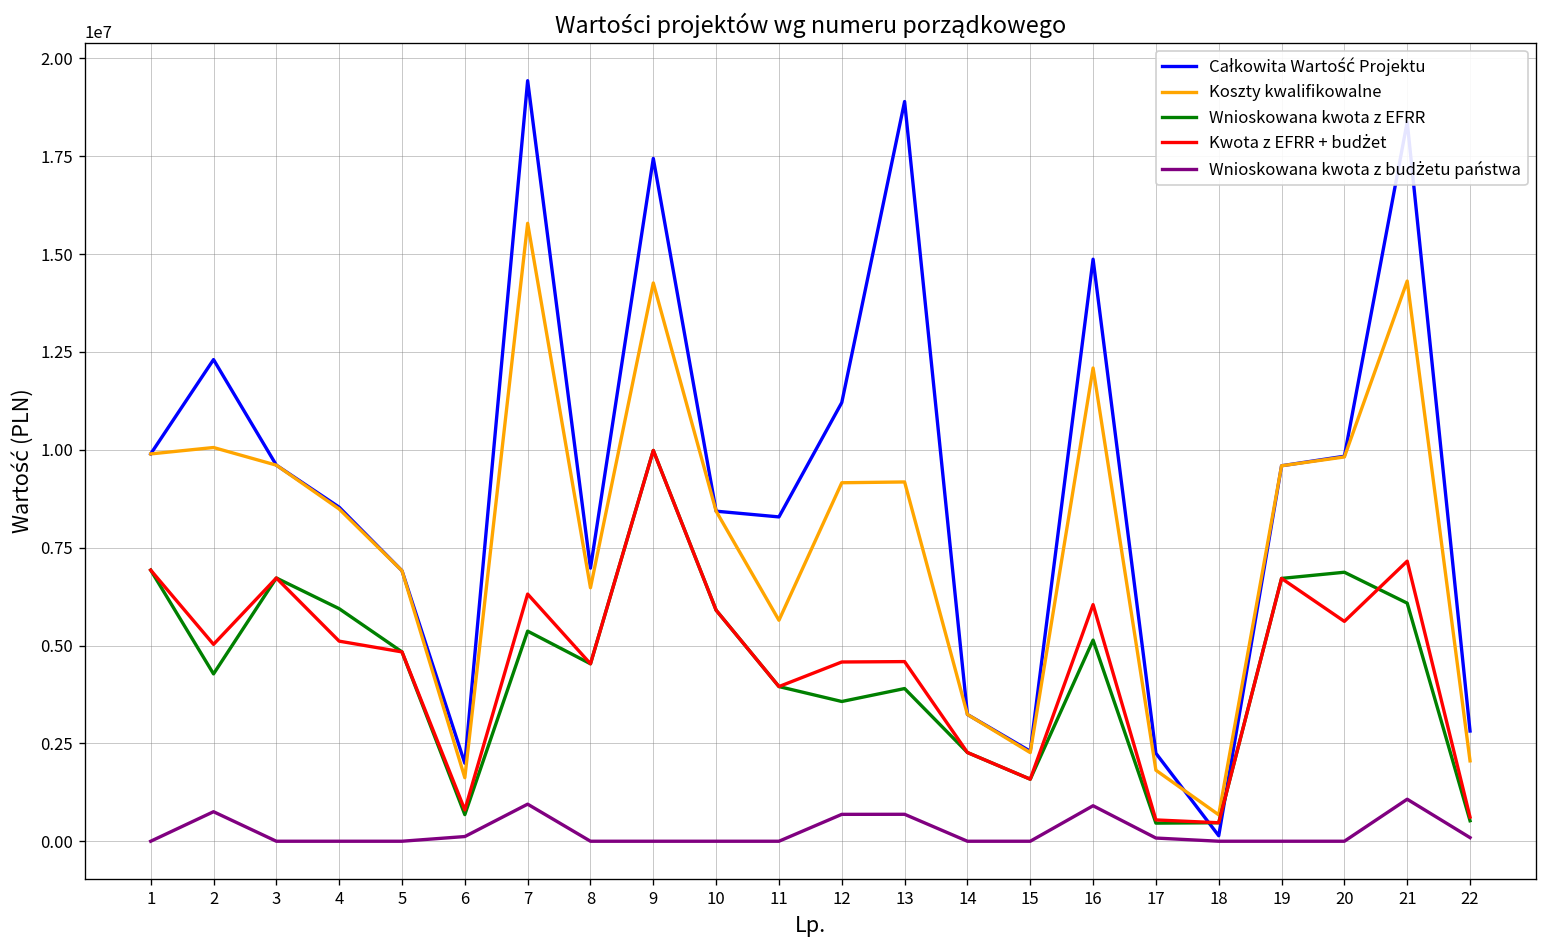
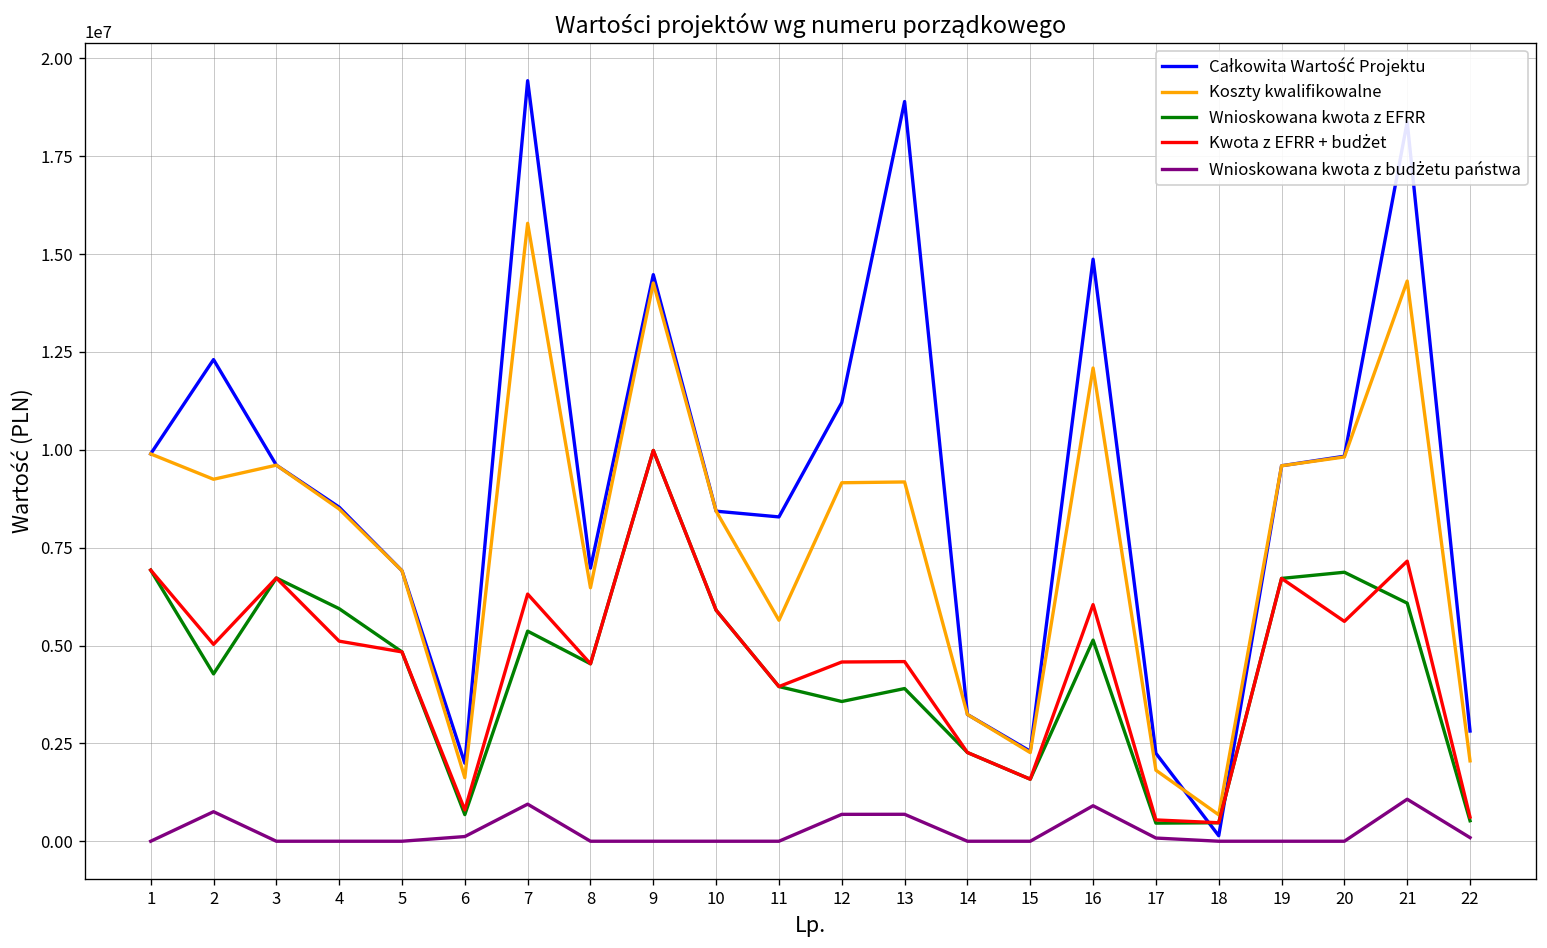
Koszty kwalifikowalne, 2: 10100000 -> 9200000
Całkowita Wartość Projektu, 9: 17400000 -> 14500000
